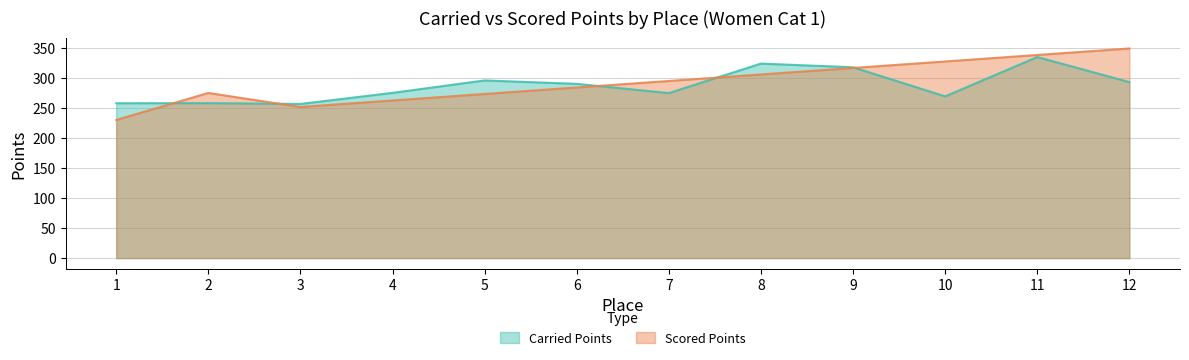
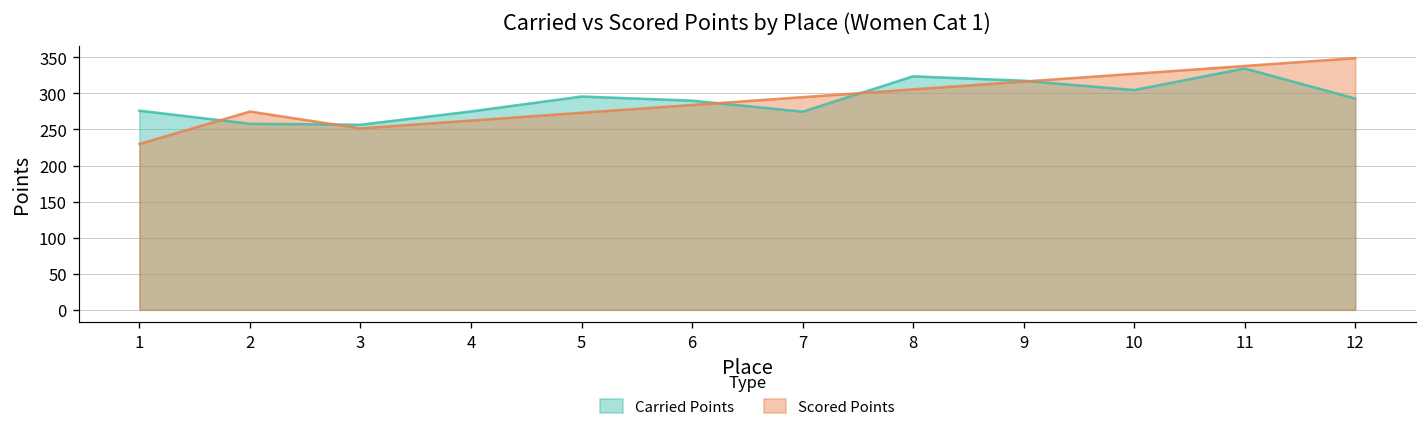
Carried Points, 1: 260 -> 280
Carried Points, 10: 270 -> 300
